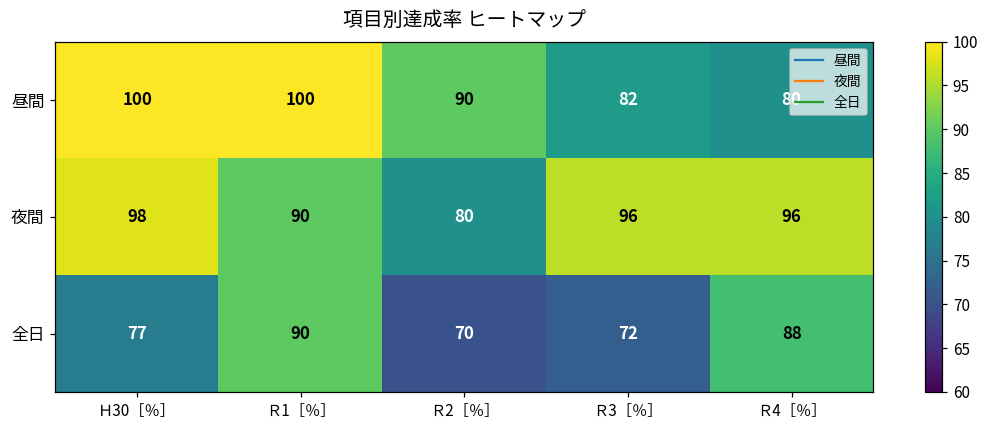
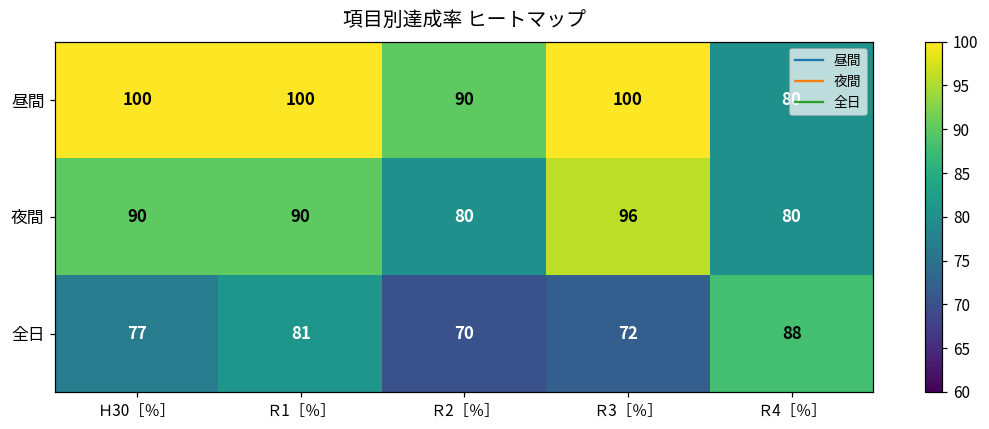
昼間, Ｒ3［％］: 82 -> 100
夜間, Ｈ30［％］: 98 -> 90
夜間, Ｒ4［％］: 96 -> 80
全日, Ｒ1［％］: 90 -> 81
